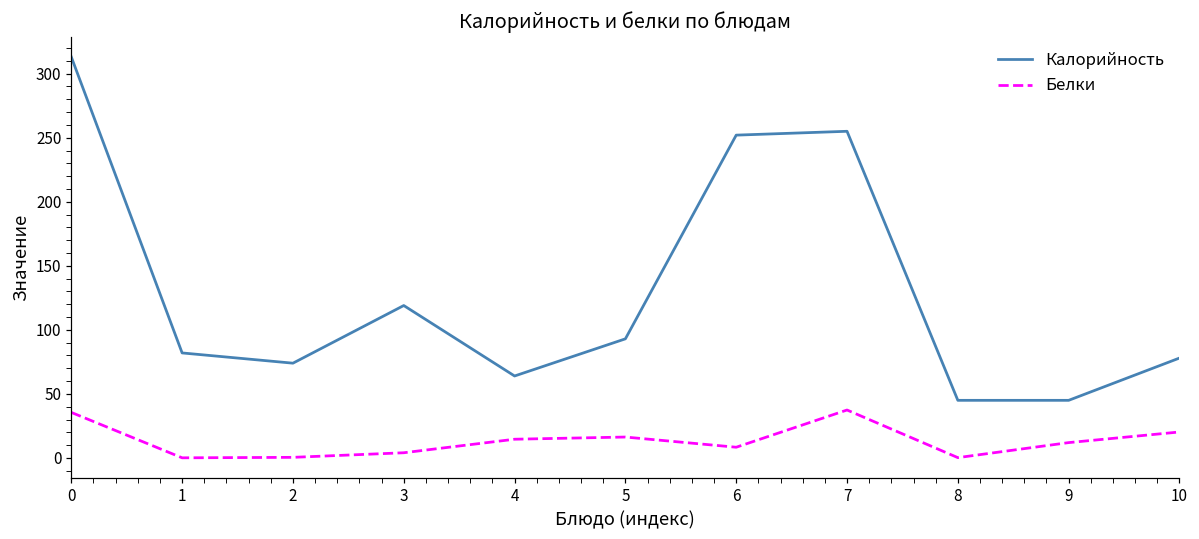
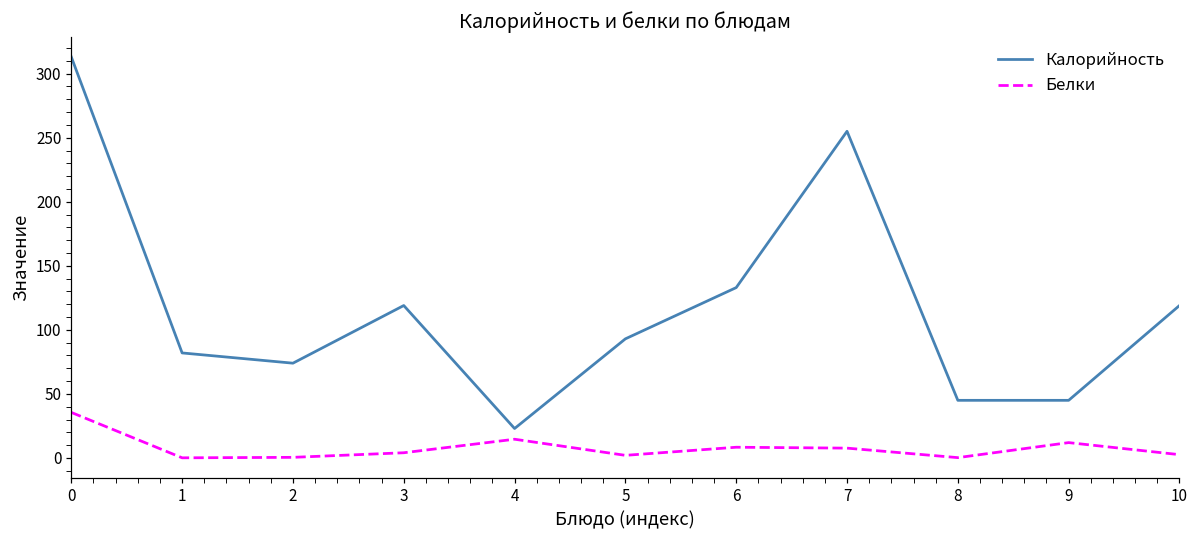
Калорийность, 4: 64 -> 23
Белки, 5: 16 -> 2
Калорийность, 6: 252 -> 133
Белки, 7: 37 -> 8
Калорийность, 10: 78 -> 119
Белки, 10: 20 -> 3
